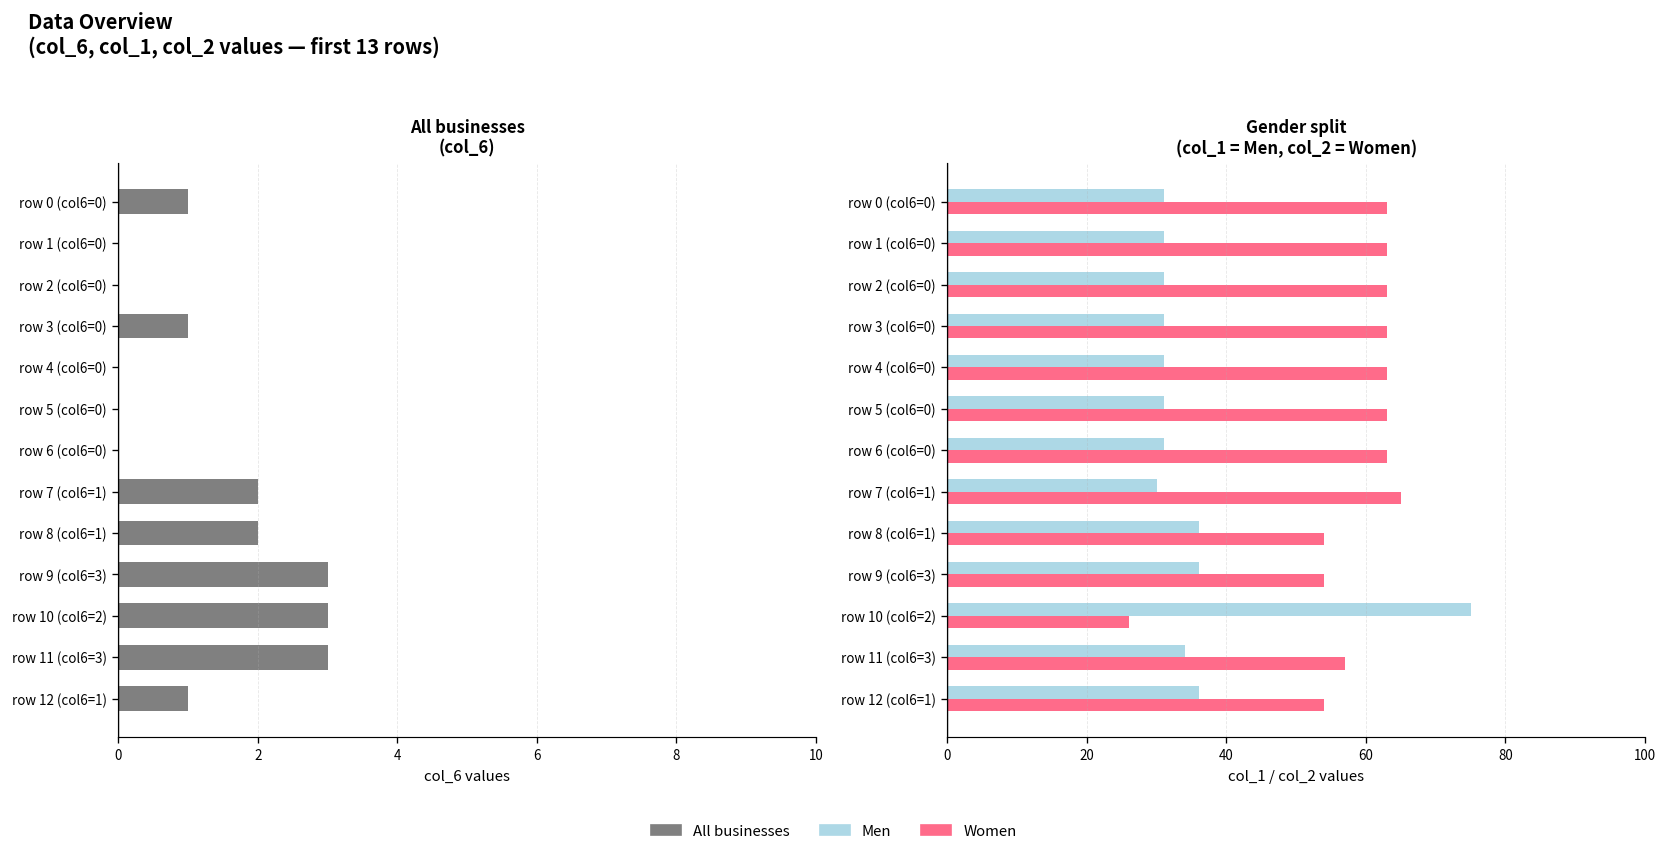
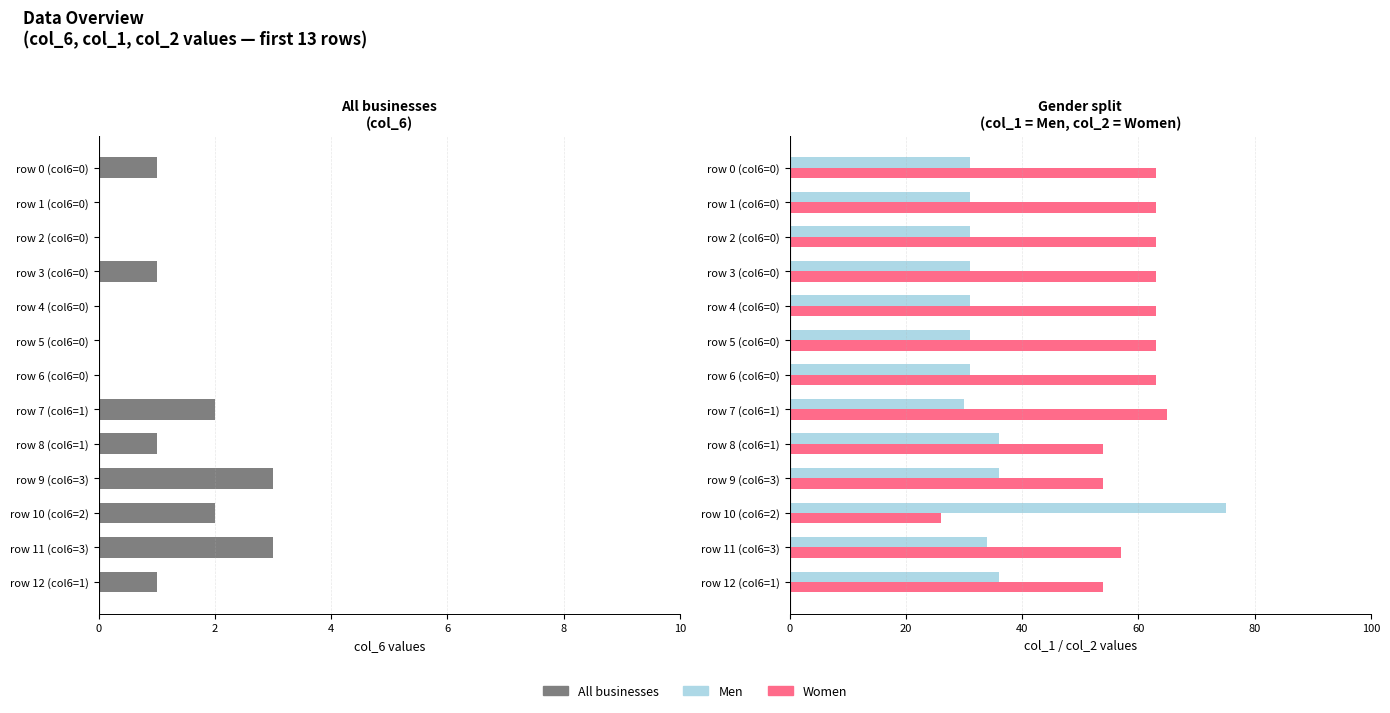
All businesses (col_6), row 8 (col6=1): 2 -> 1
All businesses (col_6), row 10 (col6=2): 3 -> 2
